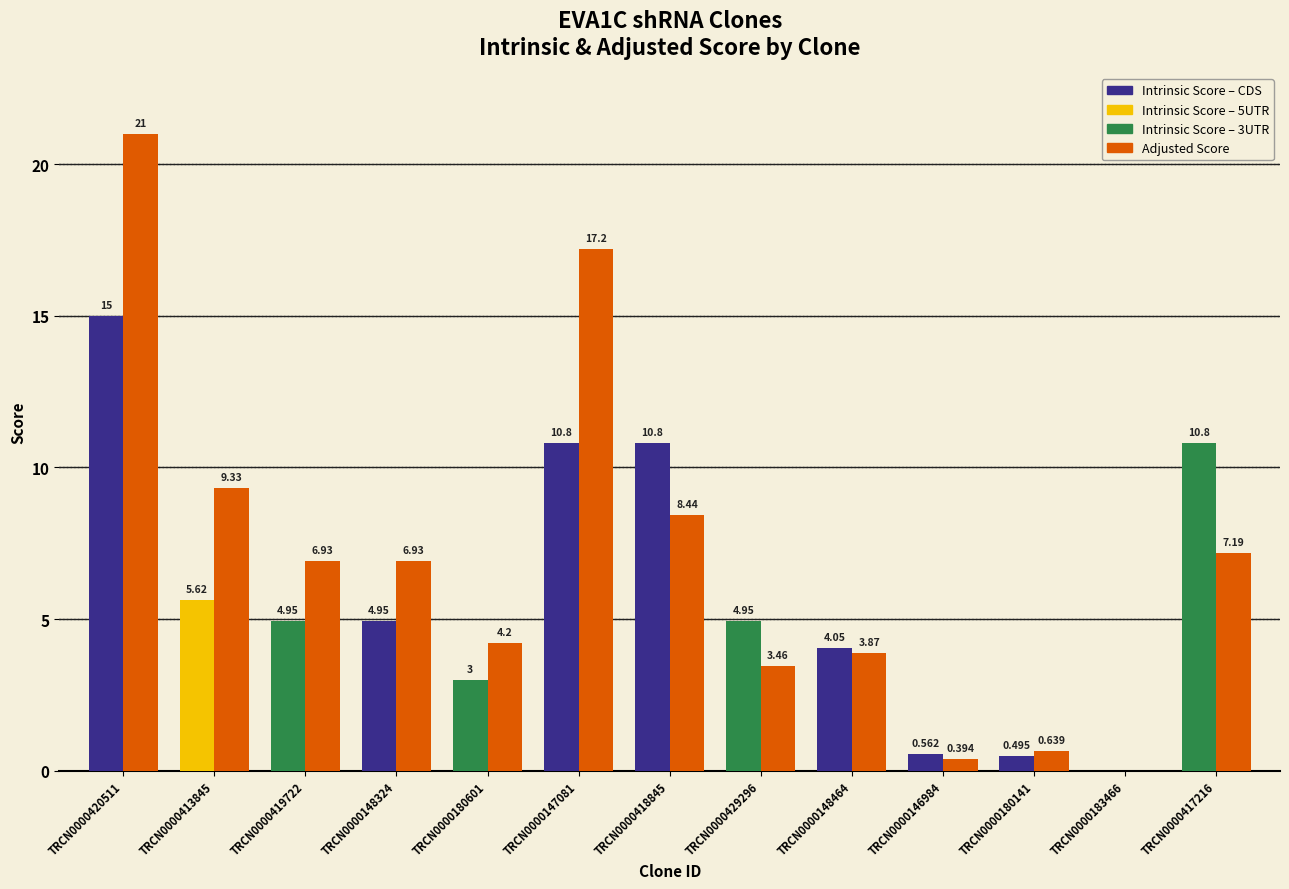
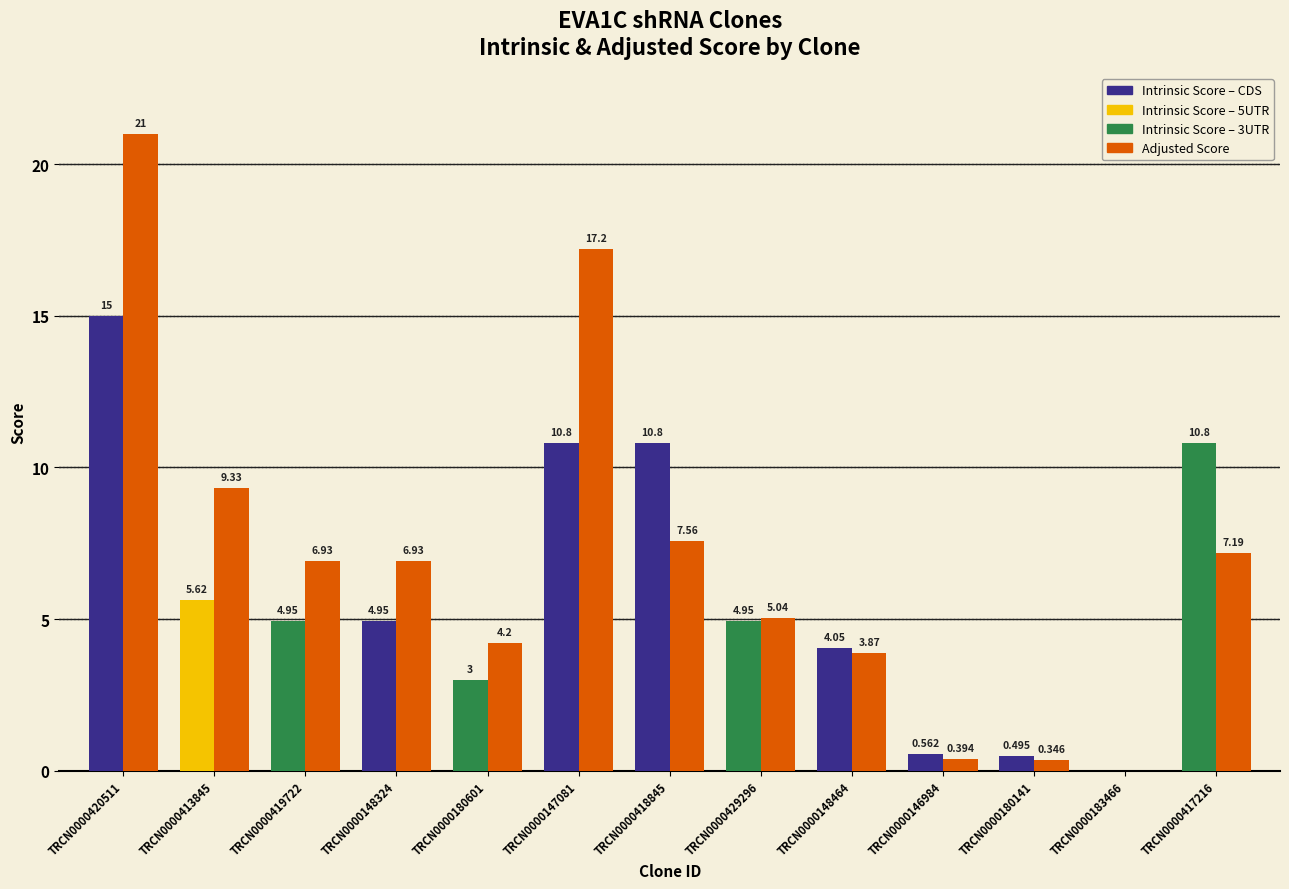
Adjusted Score, TRCN0000418845: 8.44 -> 7.56
Adjusted Score, TRCN0000429296: 3.46 -> 5.04
Adjusted Score, TRCN0000180141: 0.639 -> 0.346
